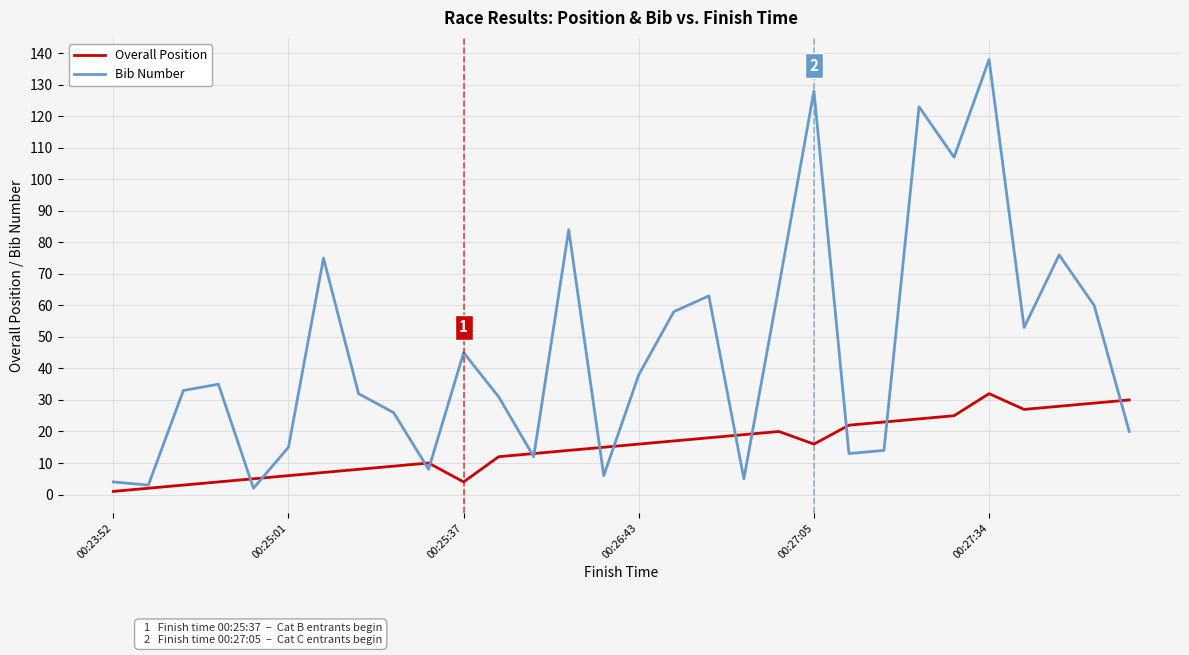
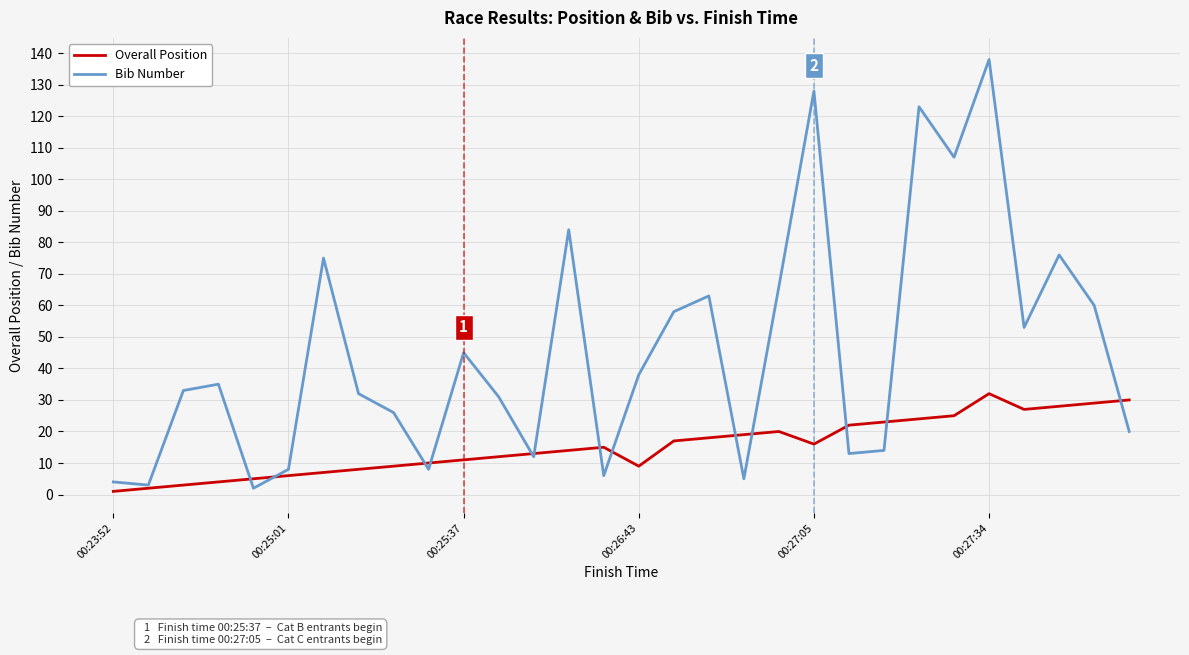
Bib Number, 00:25:01: 15 -> 8
Overall Position, 00:25:37: 4 -> 11
Overall Position, 00:26:43: 16 -> 9
